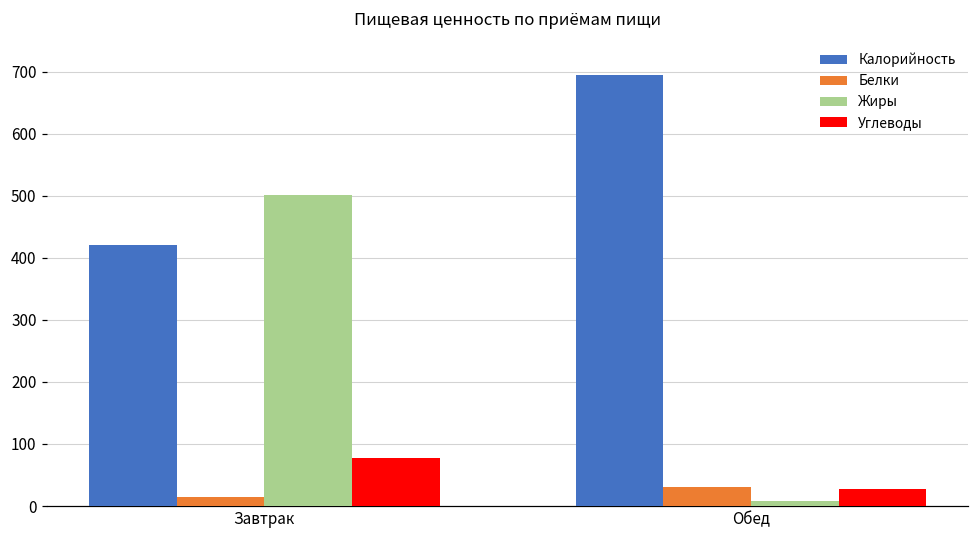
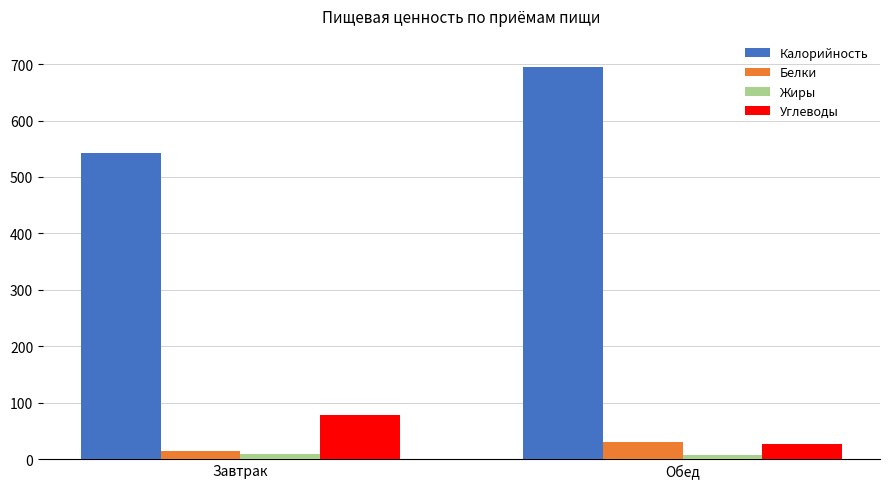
Калорийность, Завтрак: 420 -> 540
Жиры, Завтрак: 500 -> 10
